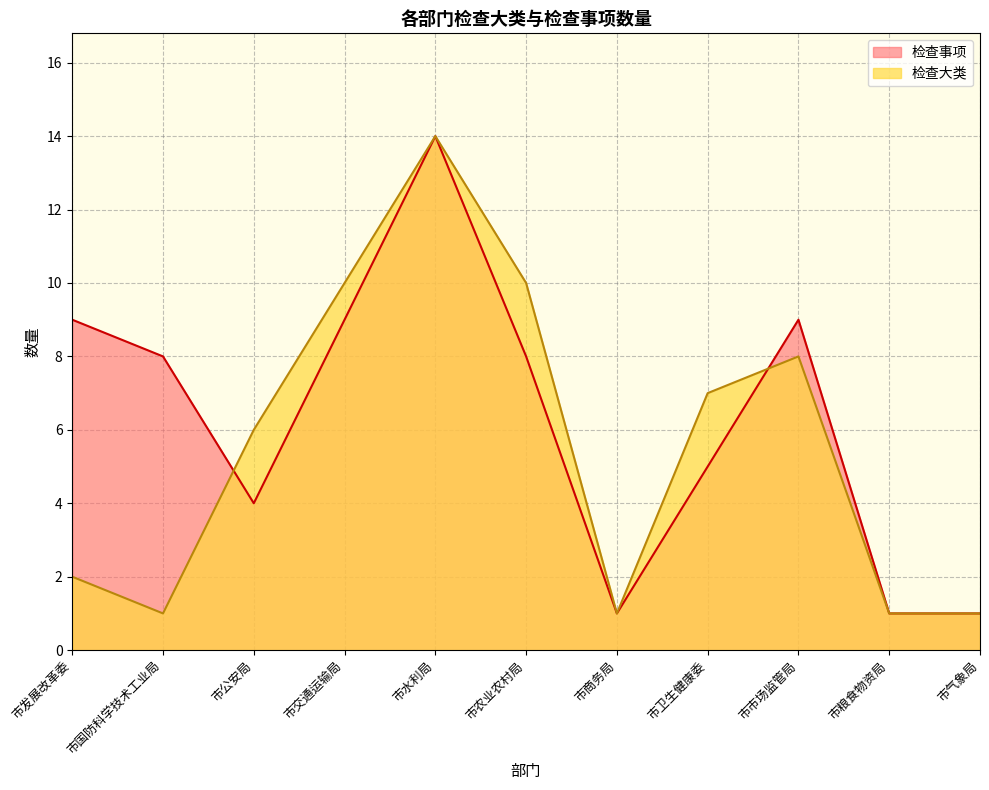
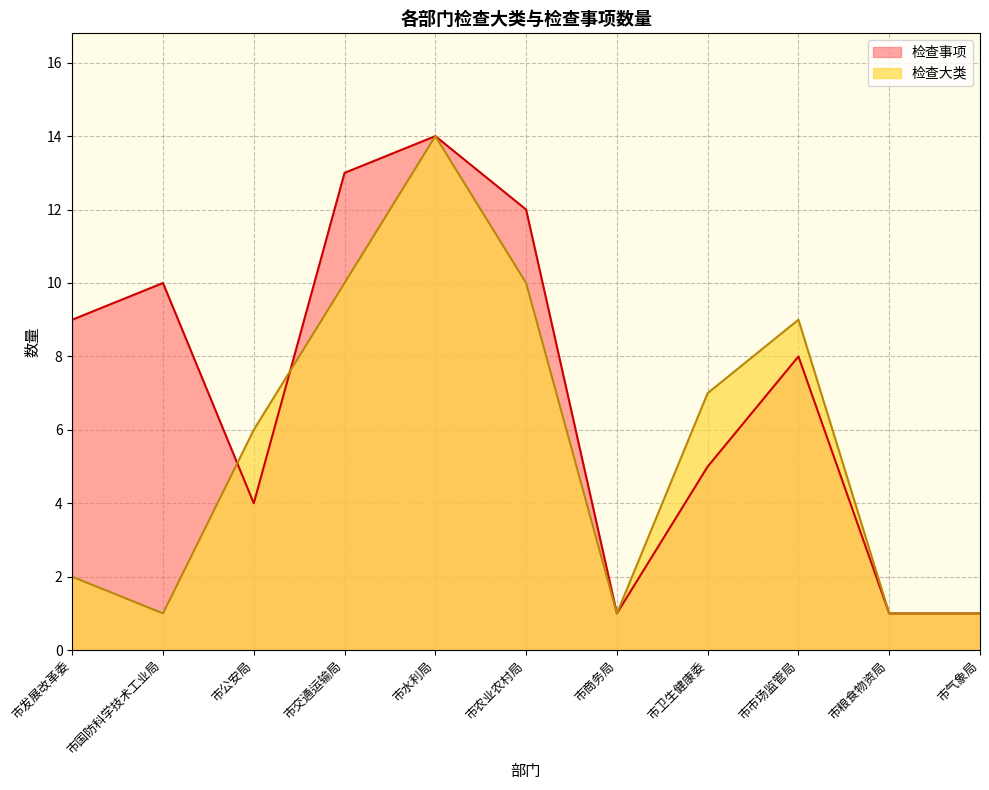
检查事项, 市国防科学技术工业局: 8 -> 10
检查事项, 市交通运输局: 9 -> 13
检查事项, 市农业农村局: 8 -> 12
检查事项, 市市场监管局: 9 -> 8
检查大类, 市市场监管局: 8 -> 9
